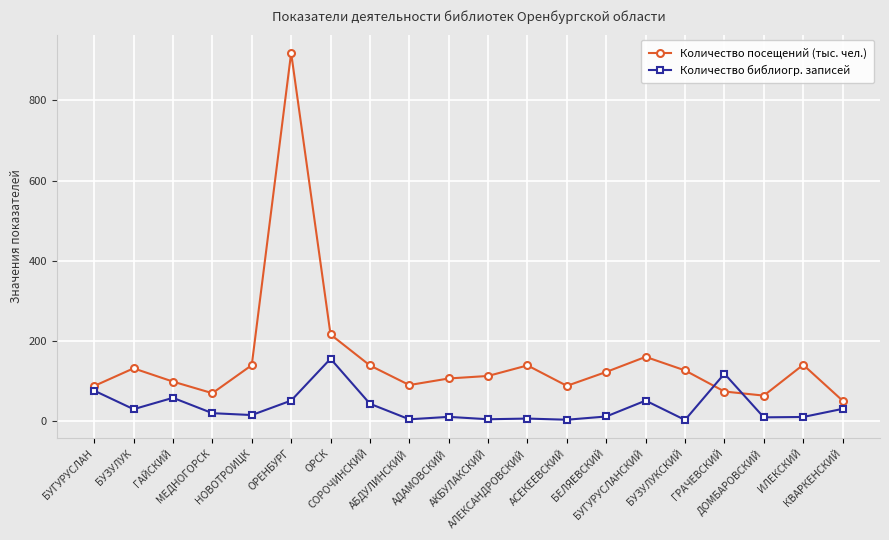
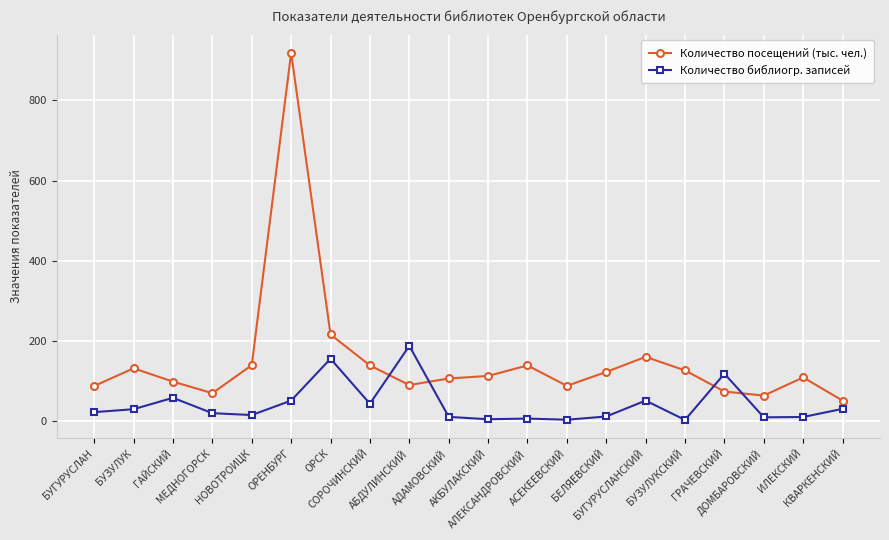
Количество библиогр. записей, БУГУРУСЛАН: 80 -> 20
Количество библиогр. записей, АБДУЛИНСКИЙ: 0 -> 190
Количество посещений (тыс. чел.), ИЛЕКСКИЙ: 140 -> 110
